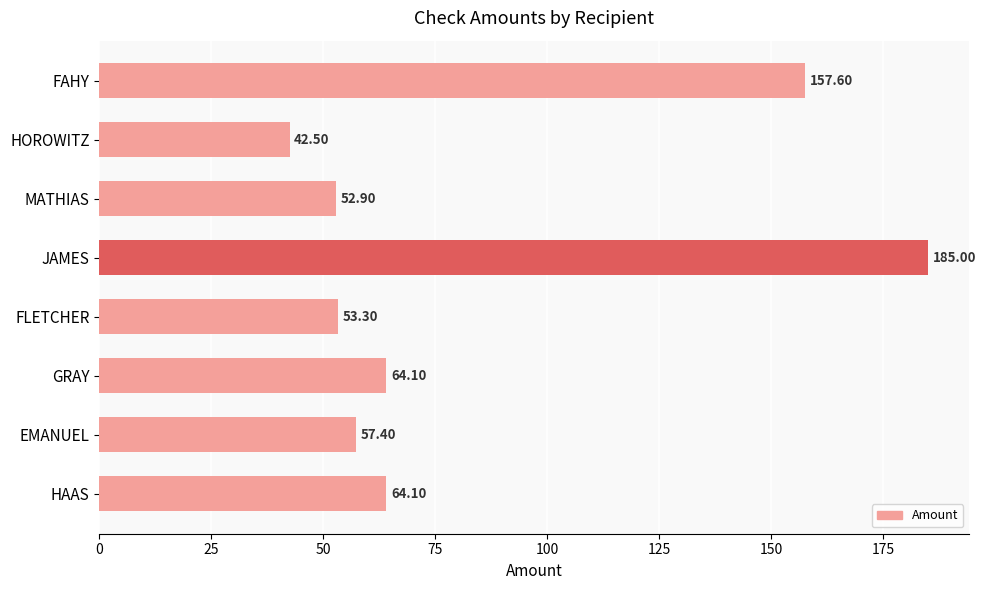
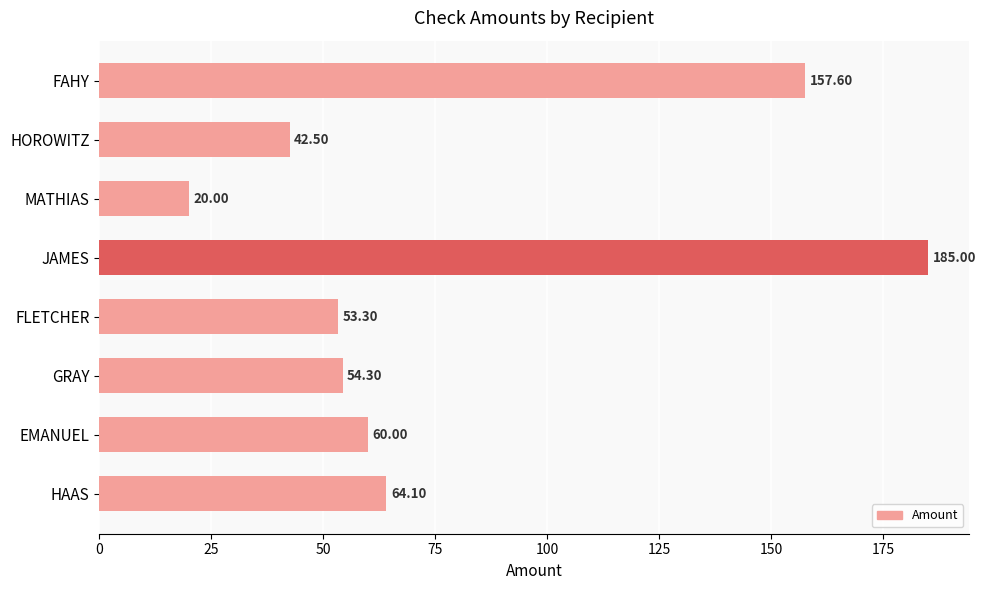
MATHIAS: 52.90 -> 20.00
GRAY: 64.10 -> 54.30
EMANUEL: 57.40 -> 60.00
